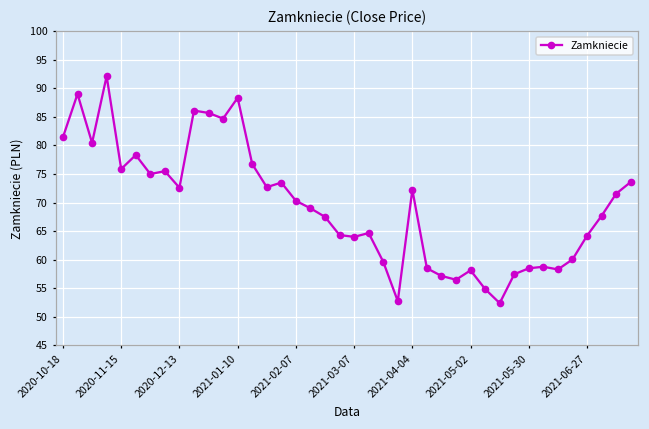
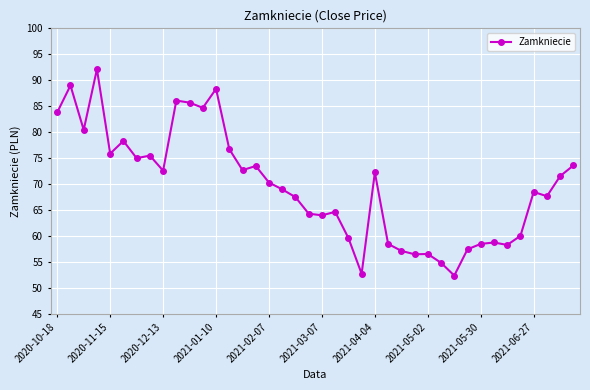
2020-10-18: 81 -> 84
2021-05-02: 58 -> 57
2021-06-27: 64 -> 69
